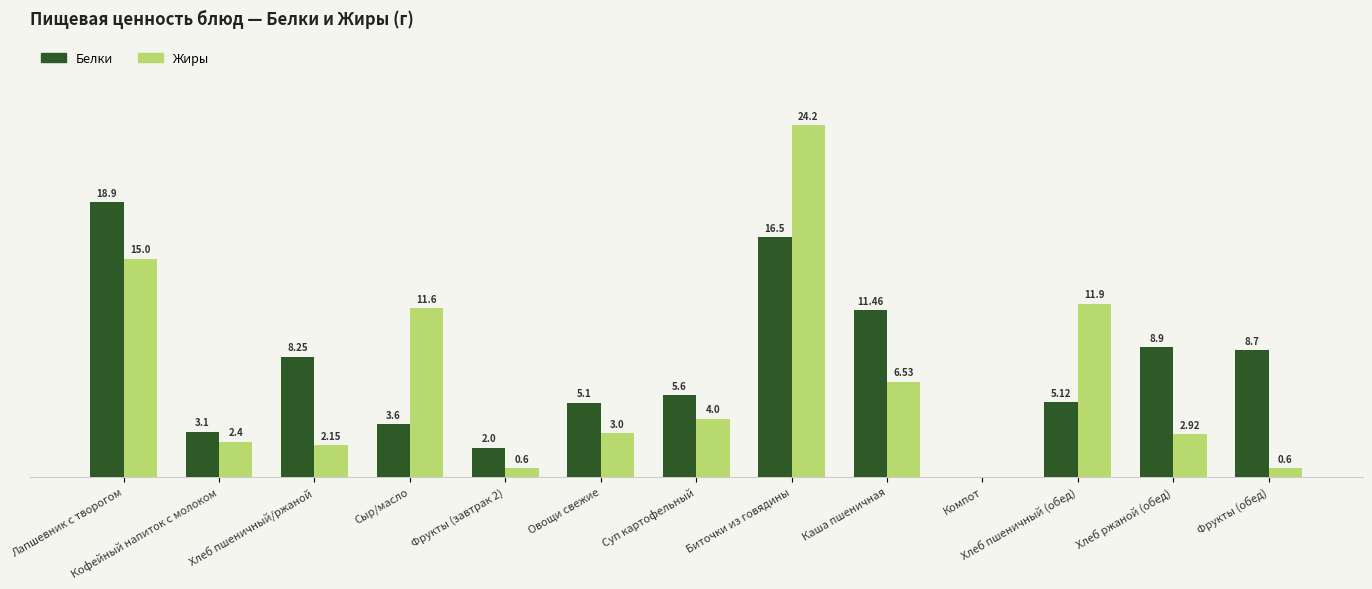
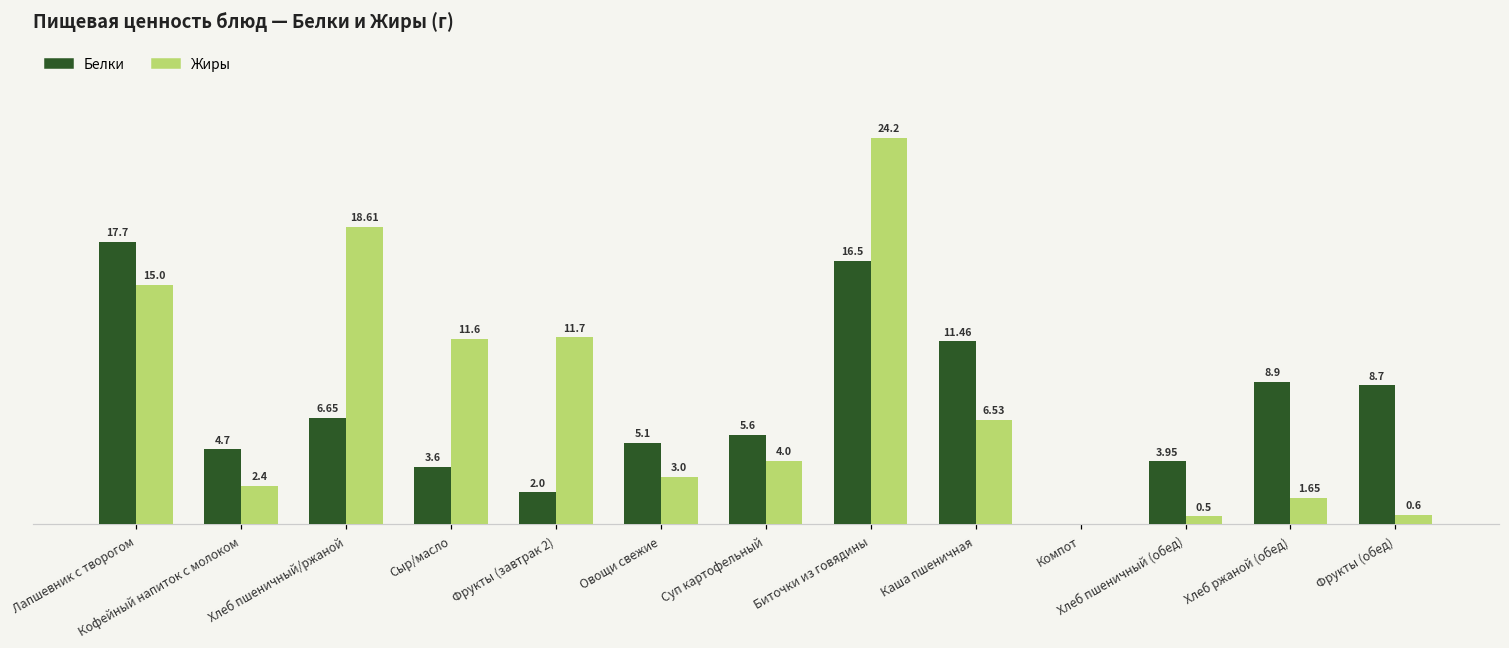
Белки, Лапшевник с творогом: 18.9 -> 17.7
Белки, Кофейный напиток с молоком: 3.1 -> 4.7
Белки, Хлеб пшеничный/ржаной: 8.25 -> 6.65
Жиры, Хлеб пшеничный/ржаной: 2.15 -> 18.61
Жиры, Фрукты (завтрак 2): 0.6 -> 11.7
Белки, Хлеб пшеничный (обед): 5.12 -> 3.95
Жиры, Хлеб пшеничный (обед): 11.9 -> 0.5
Жиры, Хлеб ржаной (обед): 2.92 -> 1.65
